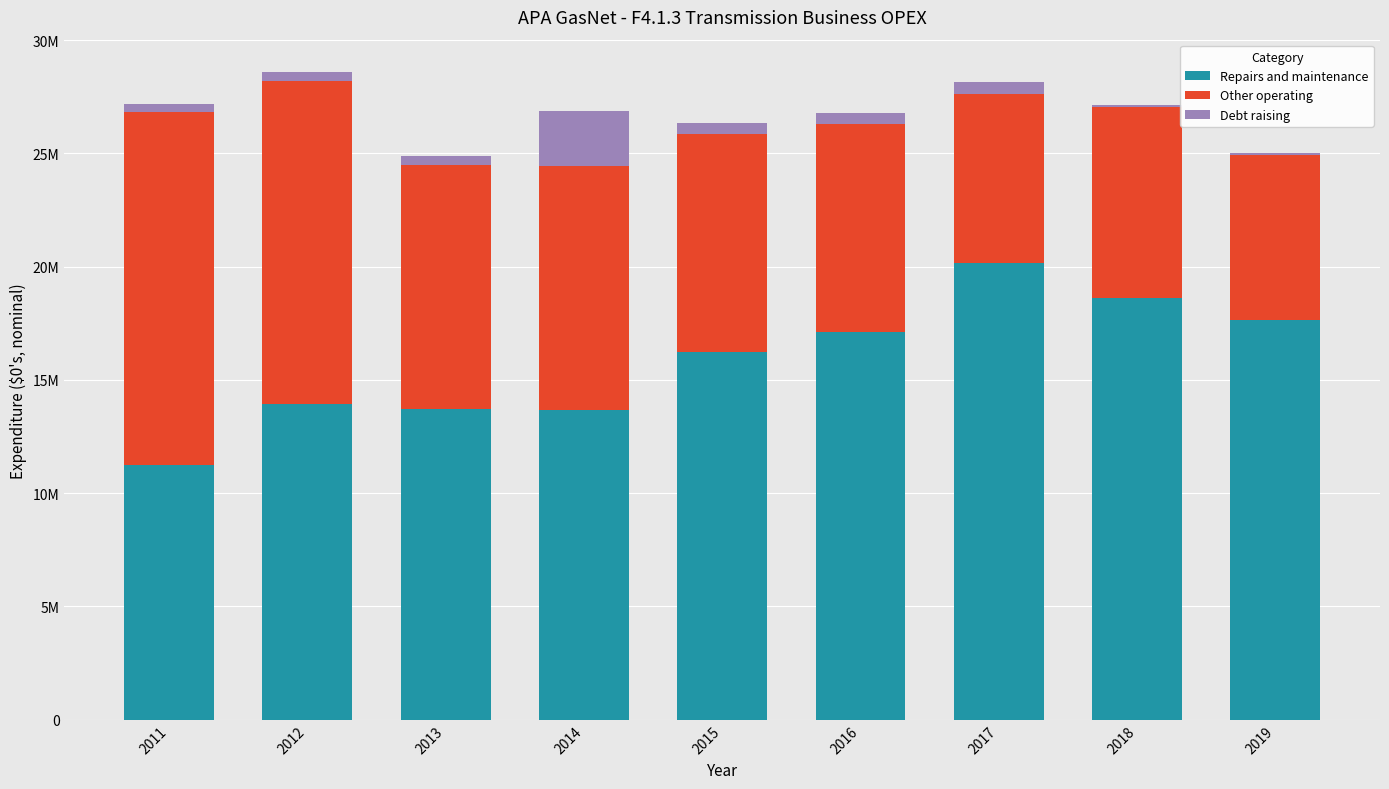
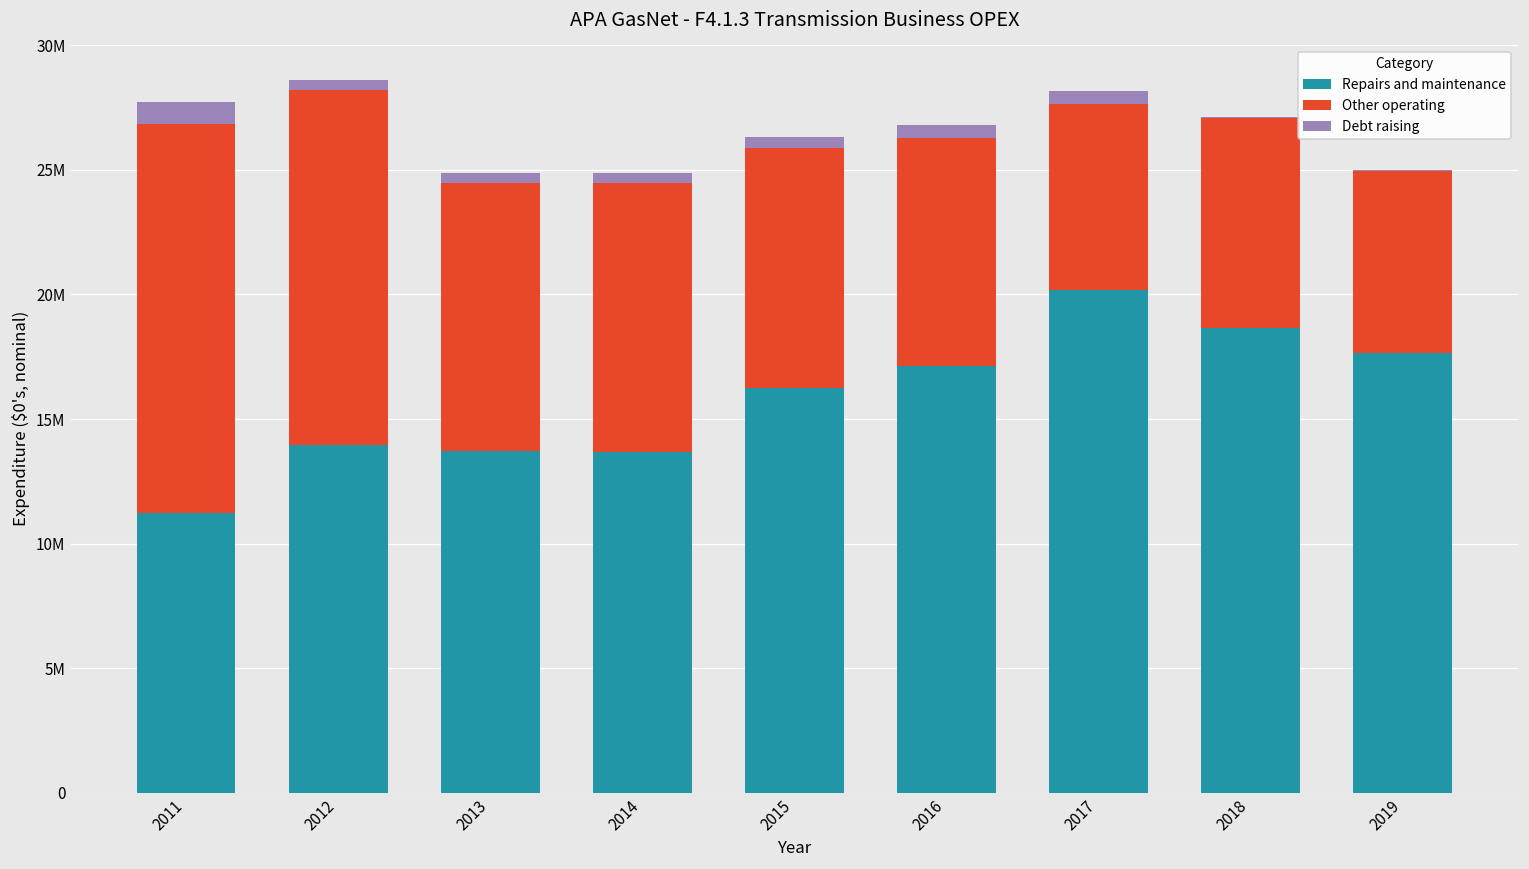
Debt raising, 2011: 400000 -> 900000
Debt raising, 2014: 2400000 -> 400000
